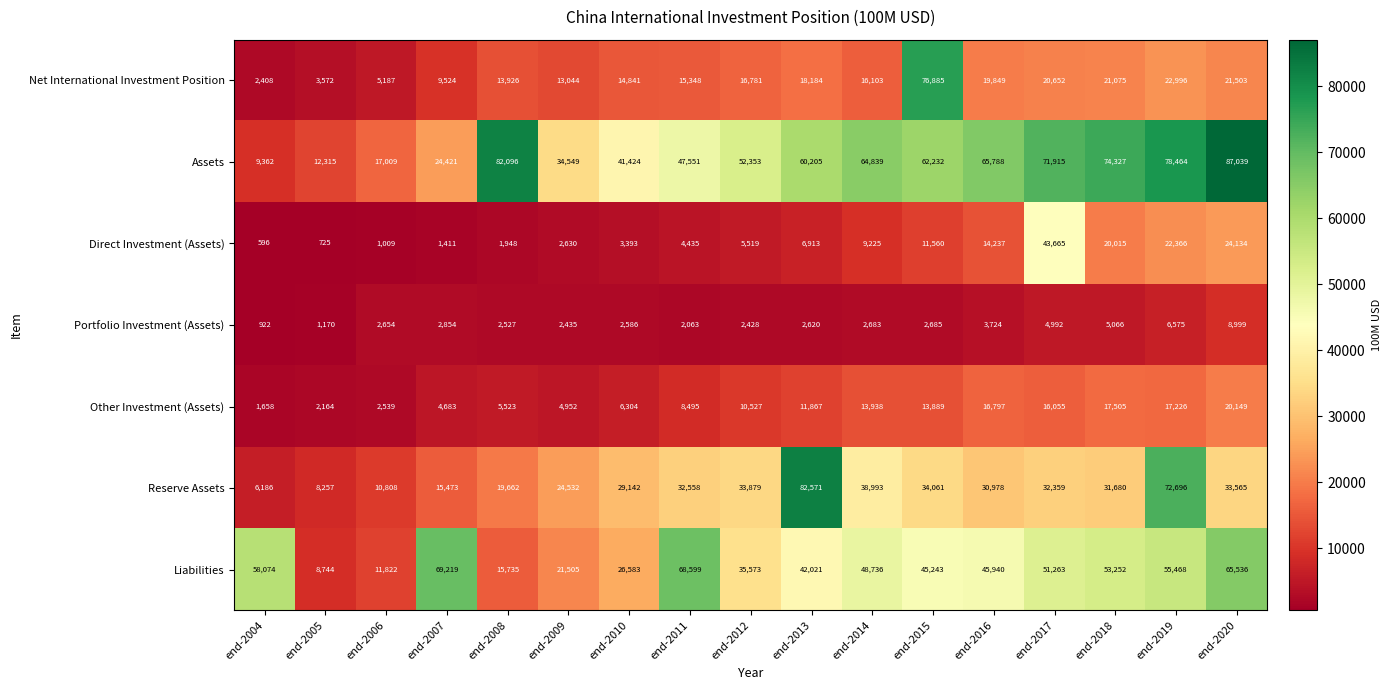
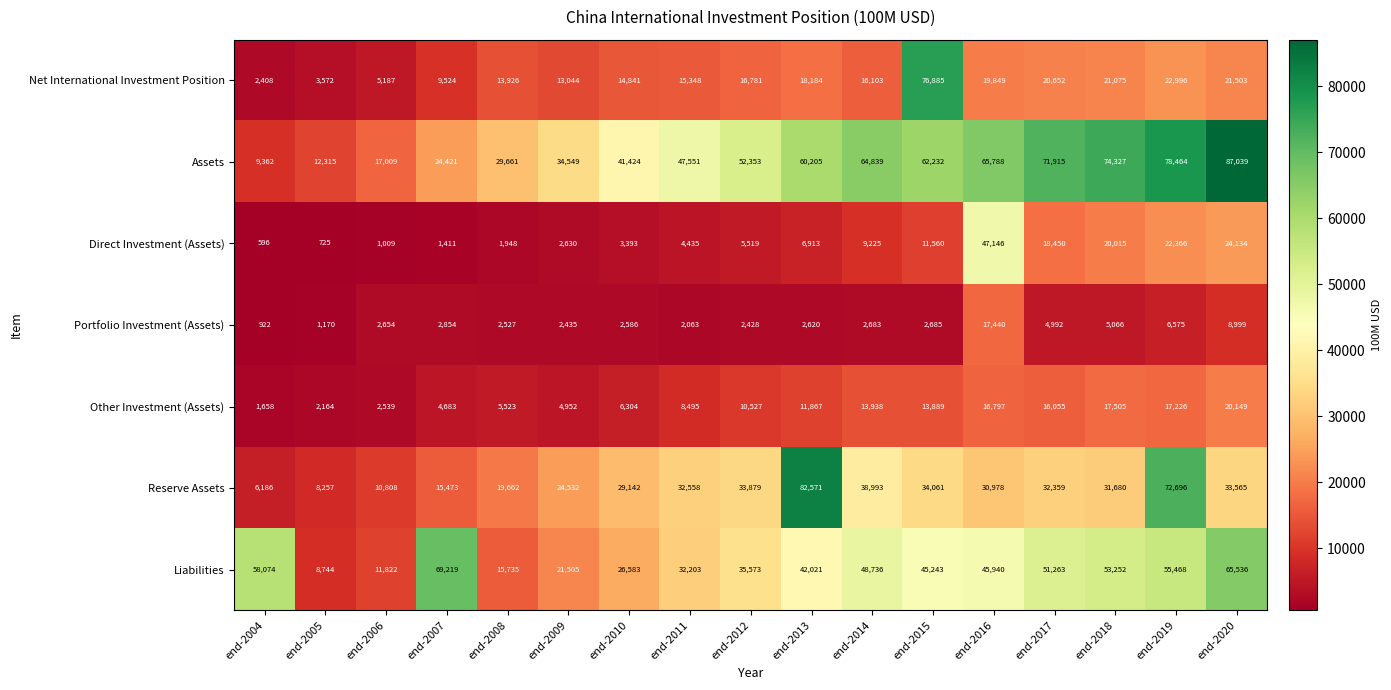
Assets, end-2008: 82,096 -> 29,661
Direct Investment (Assets), end-2016: 14,237 -> 47,146
Direct Investment (Assets), end-2017: 43,665 -> 18,450
Portfolio Investment (Assets), end-2016: 3,724 -> 17,440
Liabilities, end-2011: 68,599 -> 32,203
